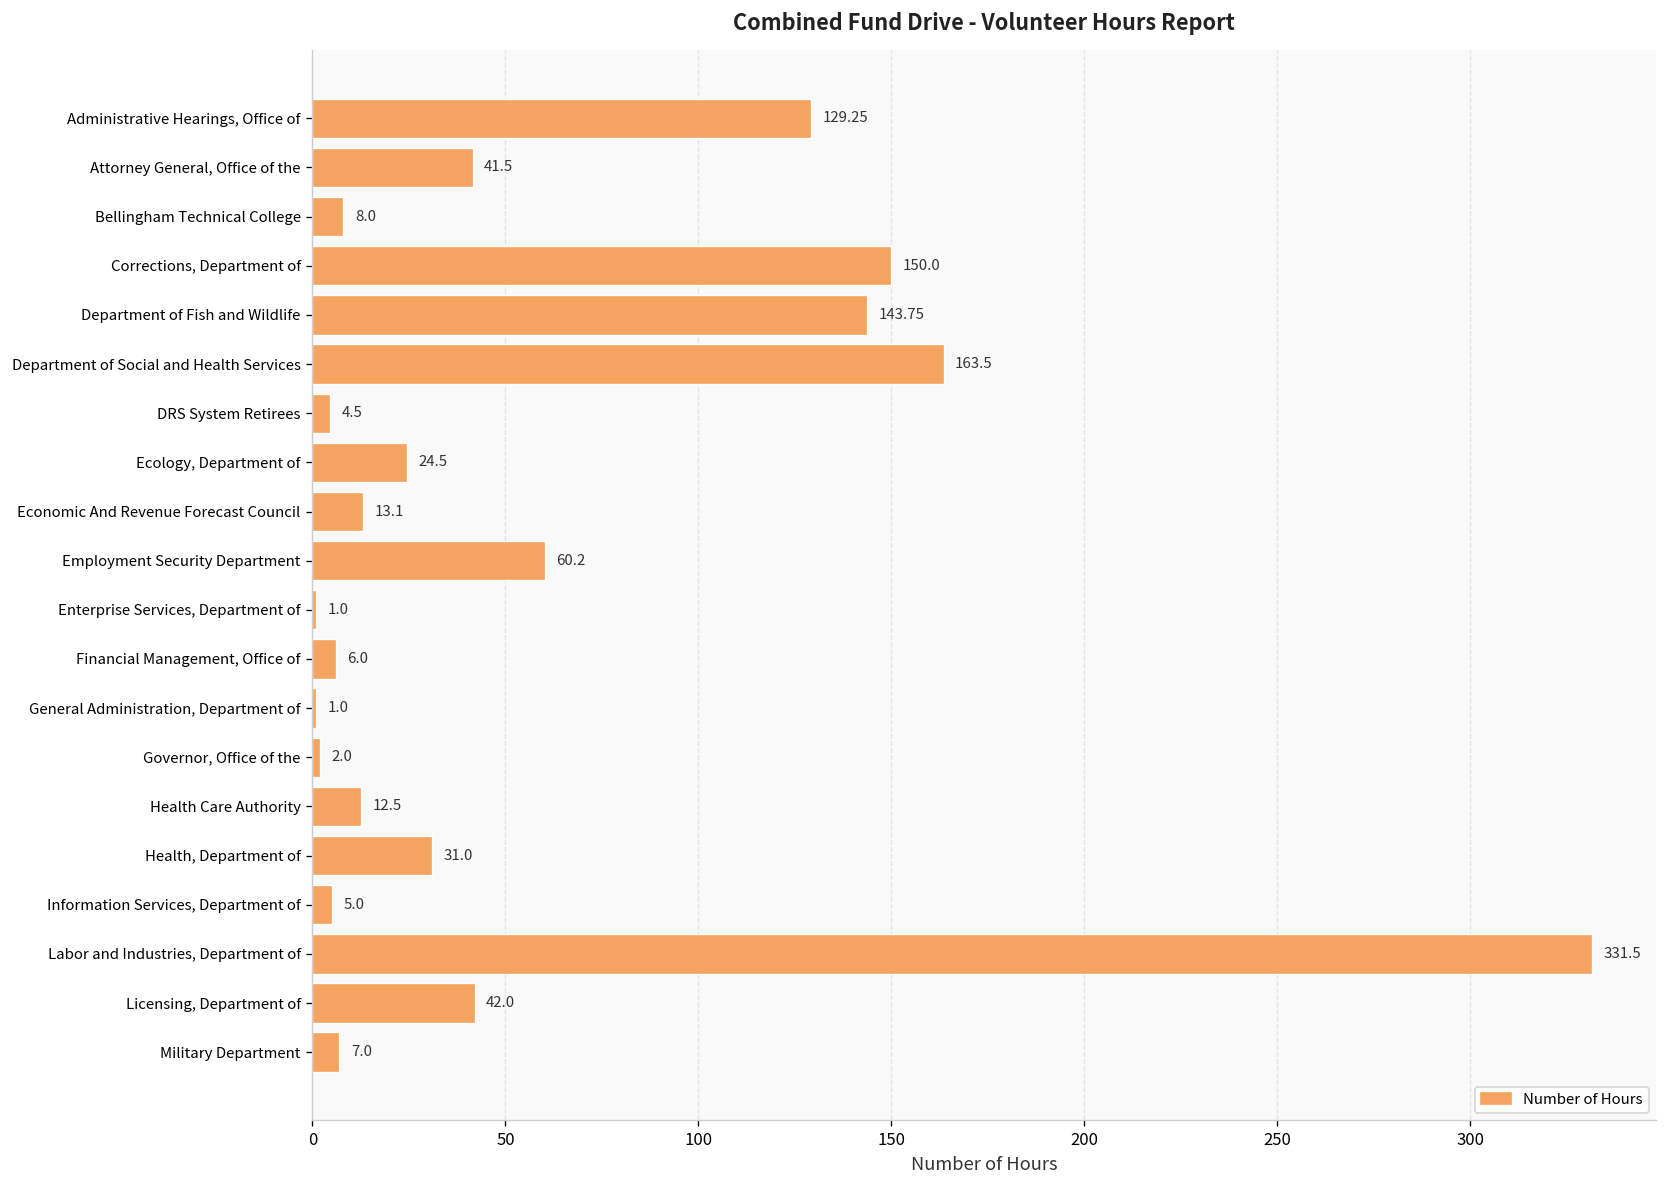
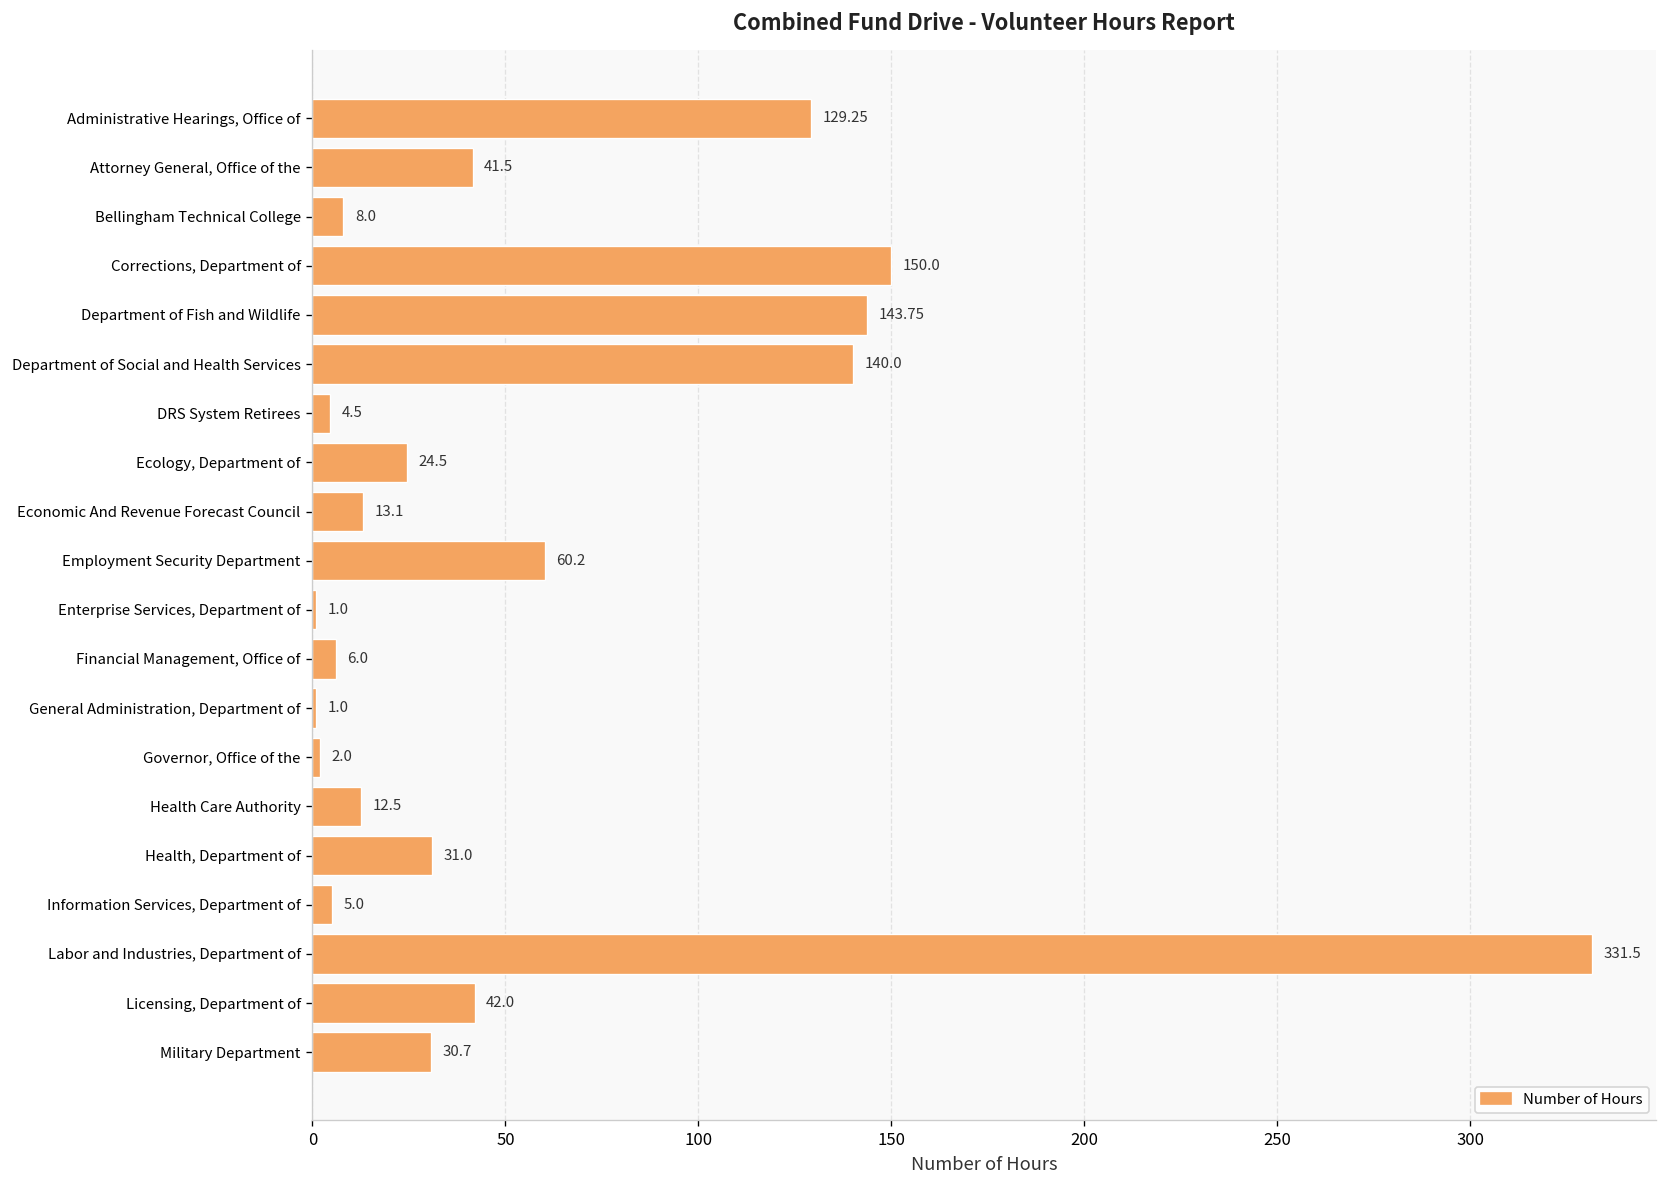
Department of Social and Health Services: 163.5 -> 140.0
Military Department: 7.0 -> 30.7
